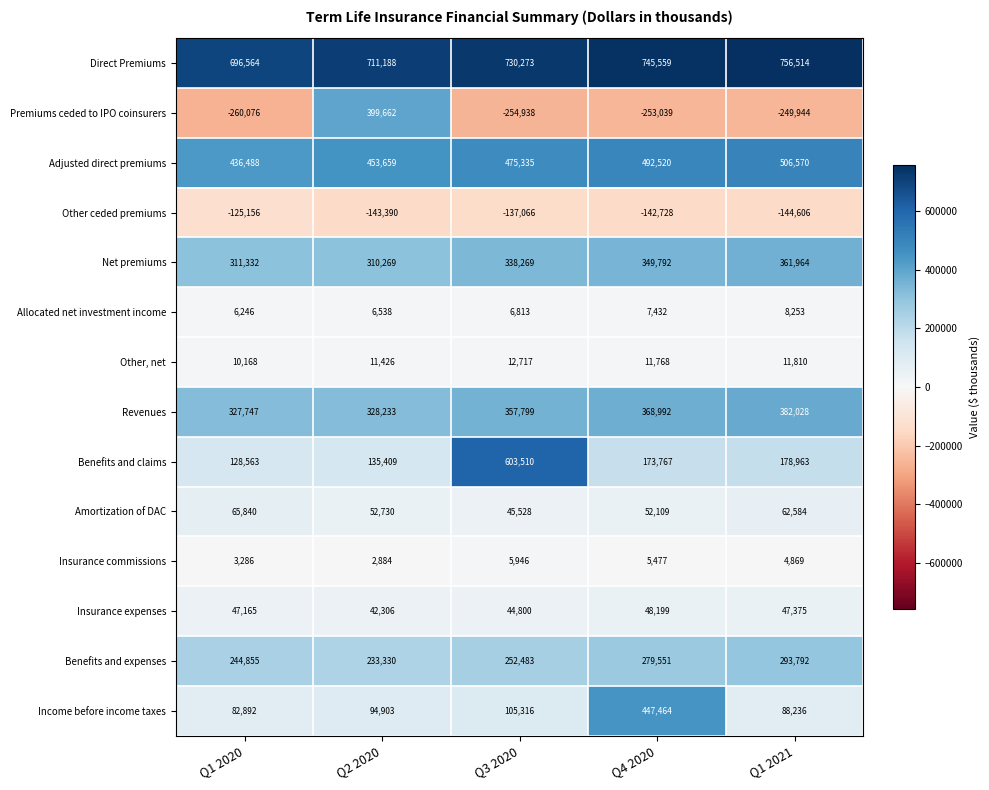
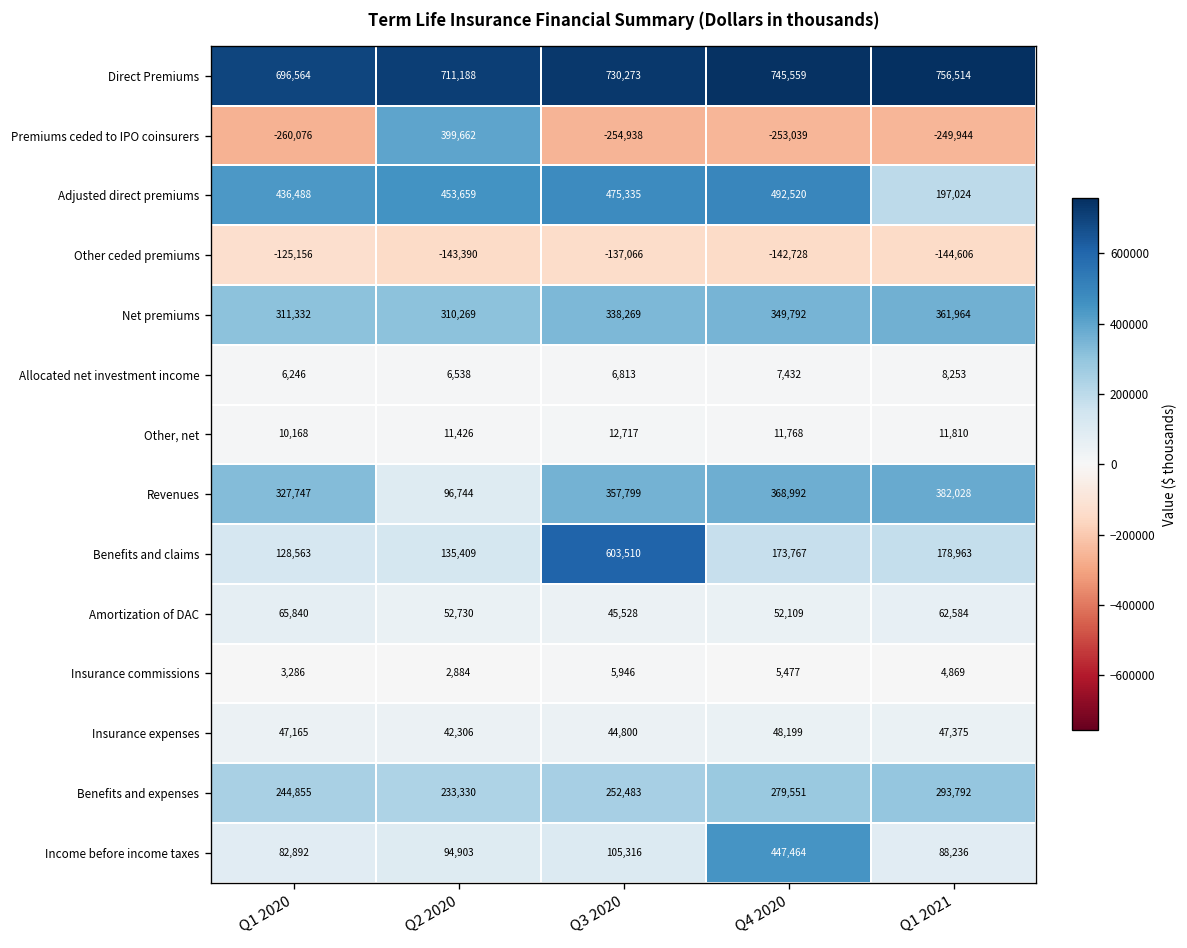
Adjusted direct premiums, Q1 2021: 506,570 -> 197,024
Revenues, Q2 2020: 328,233 -> 96,744
